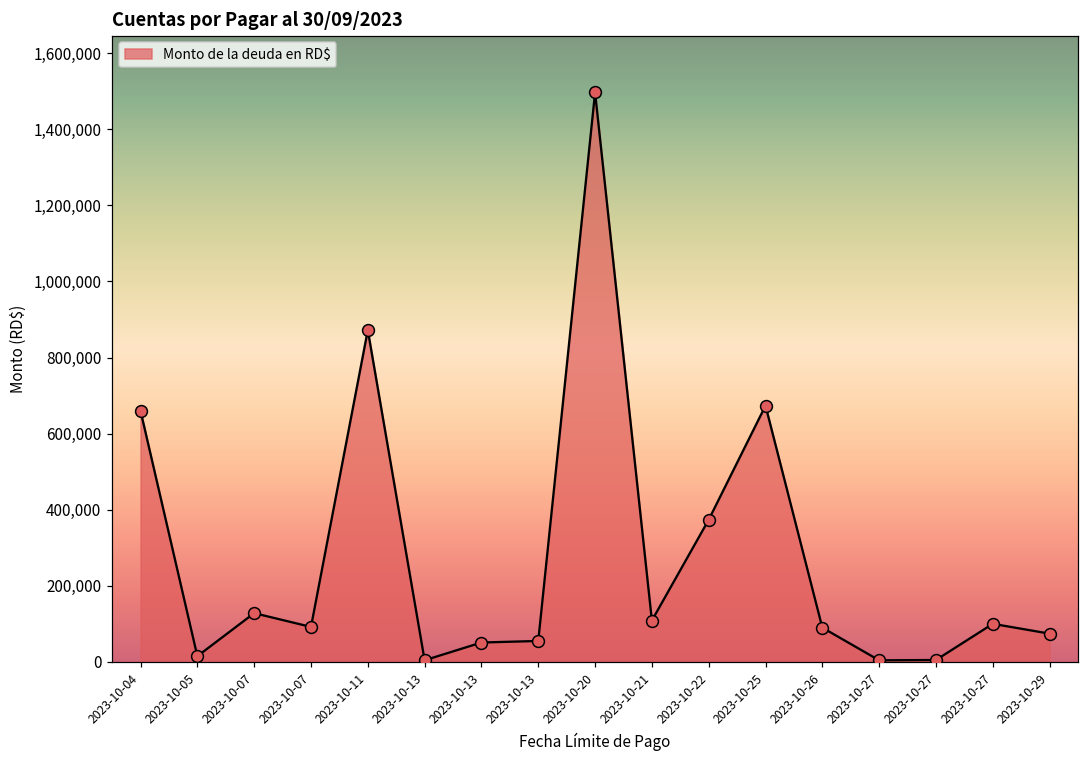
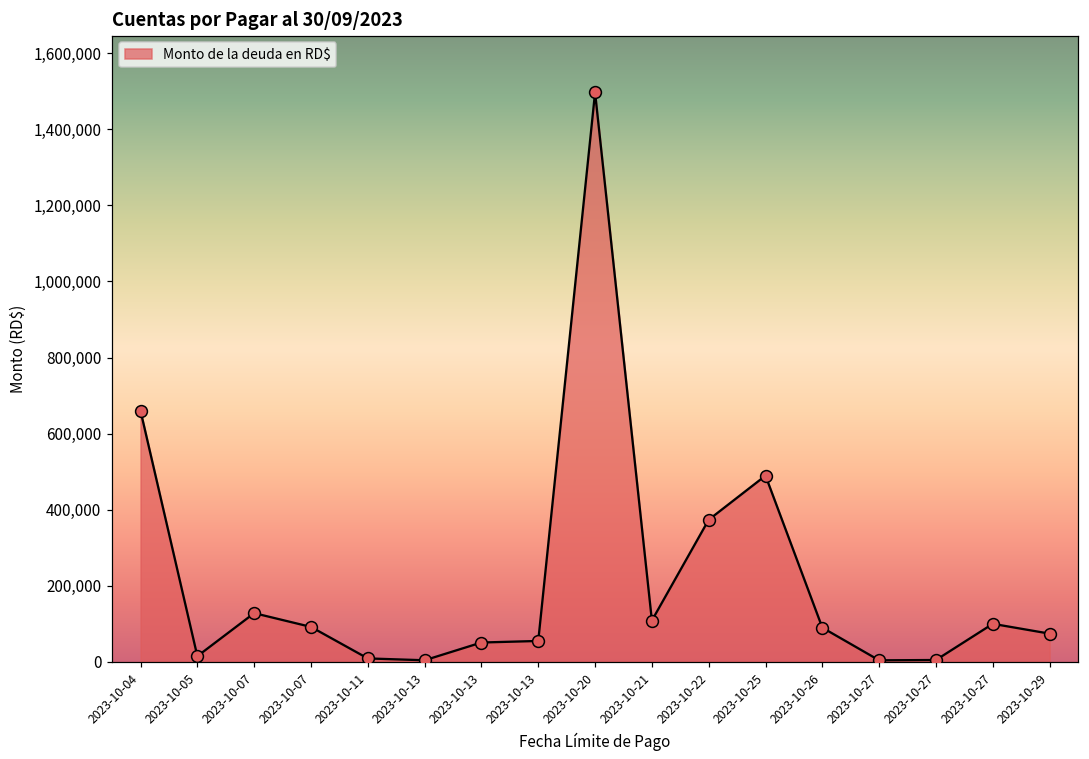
2023-10-11: 870,000 -> 10,000
2023-10-25: 670,000 -> 490,000
